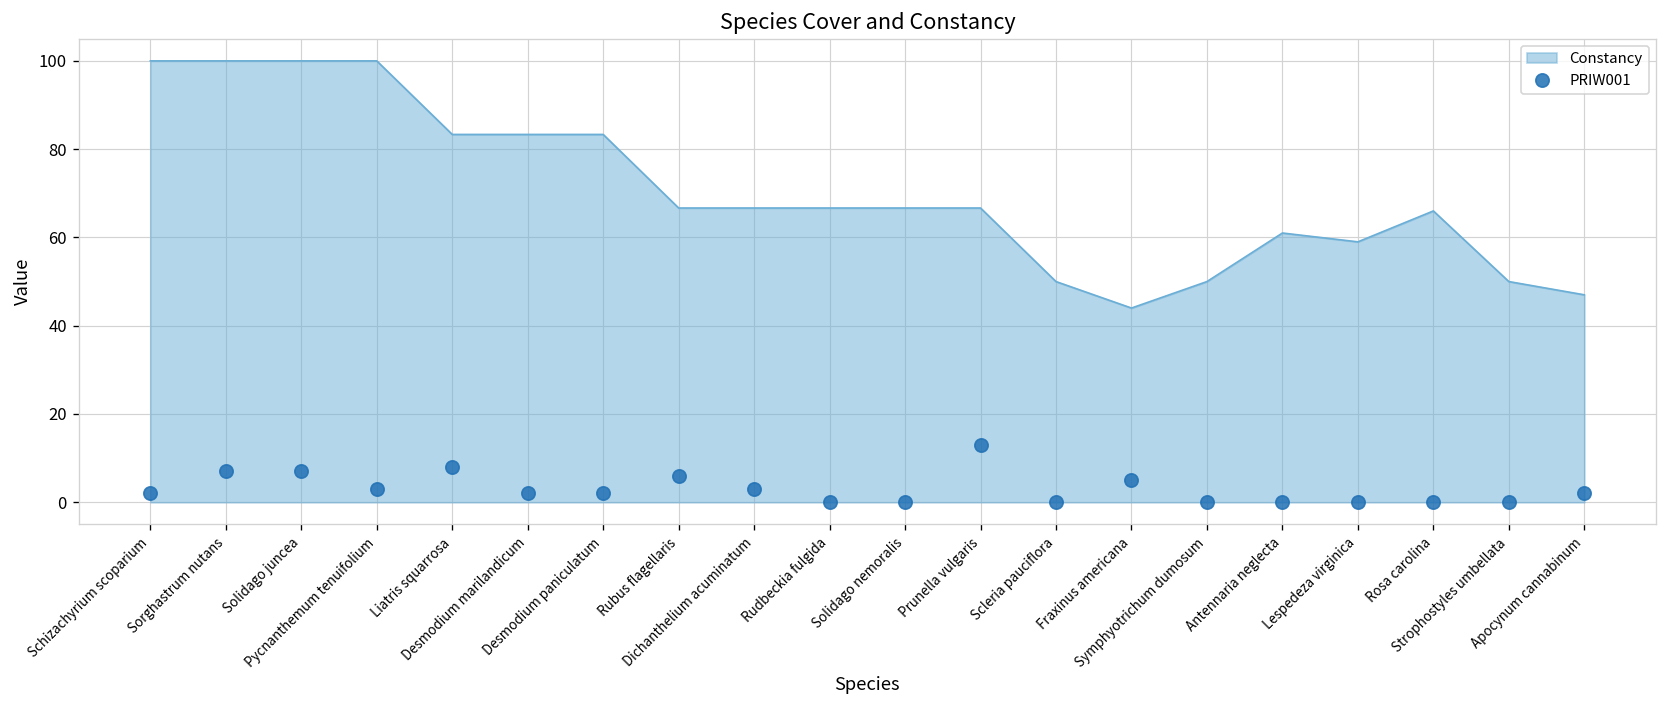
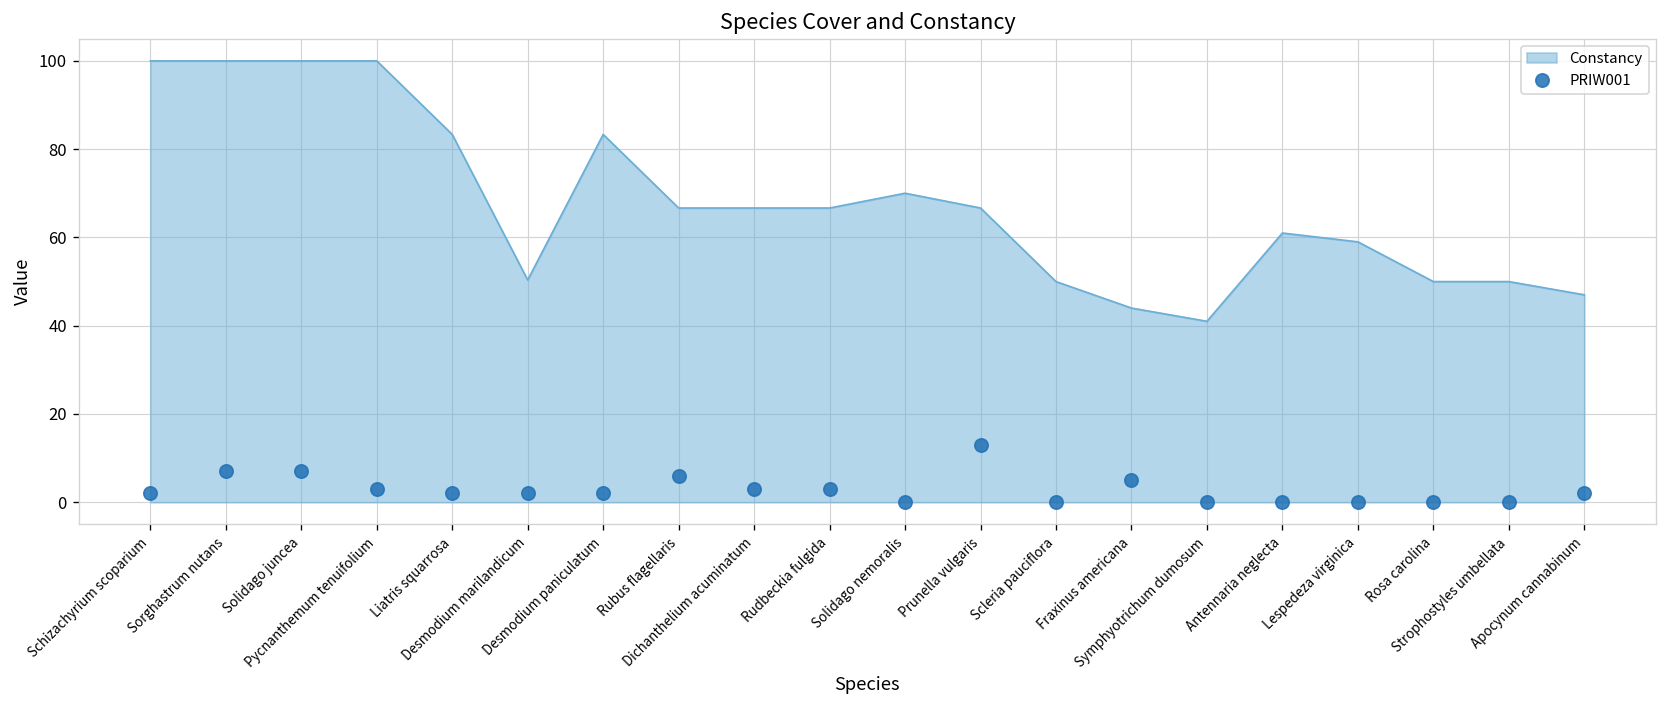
PRIW001, Liatris squarrosa: 8 -> 2
Constancy, Desmodium marilandicum: 83 -> 50
PRIW001, Rudbeckia fulgida: 0 -> 3
Constancy, Solidago nemoralis: 67 -> 70
Constancy, Symphyotrichum dumosum: 50 -> 41
Constancy, Rosa carolina: 66 -> 50
